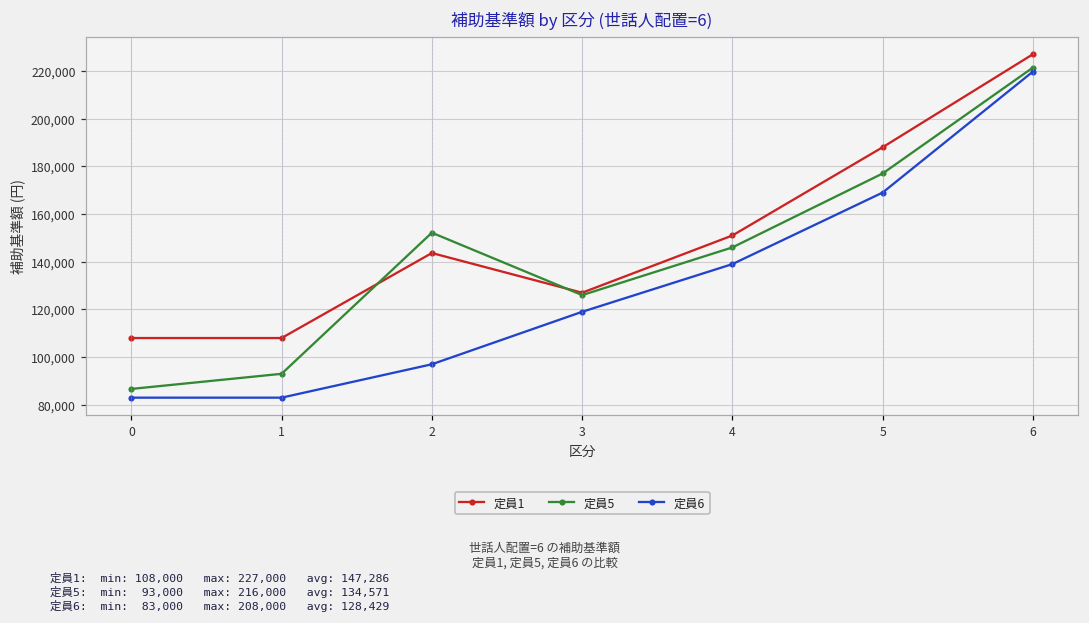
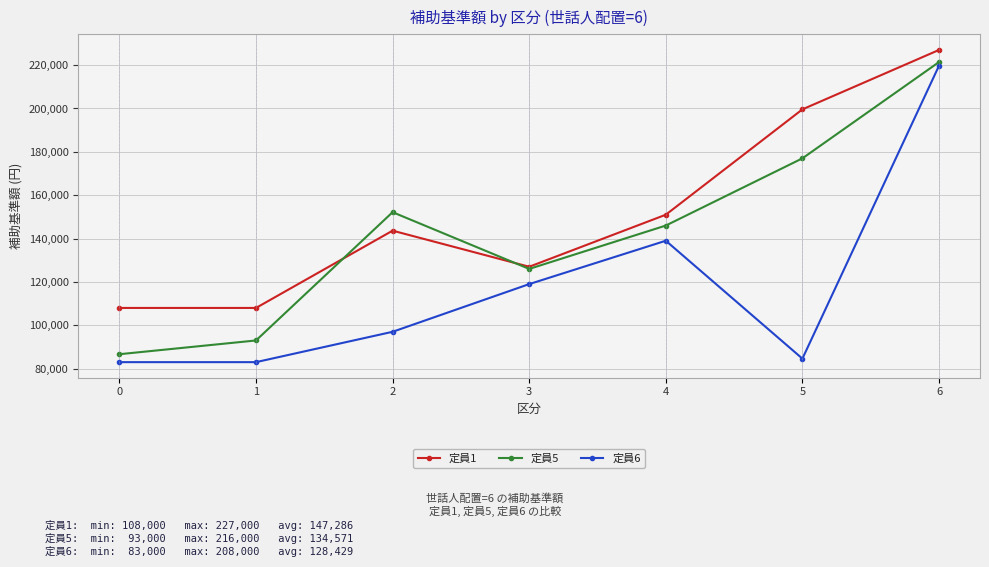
定員1, 5: 188,000 -> 200,000
定員6, 5: 169,000 -> 85,000
